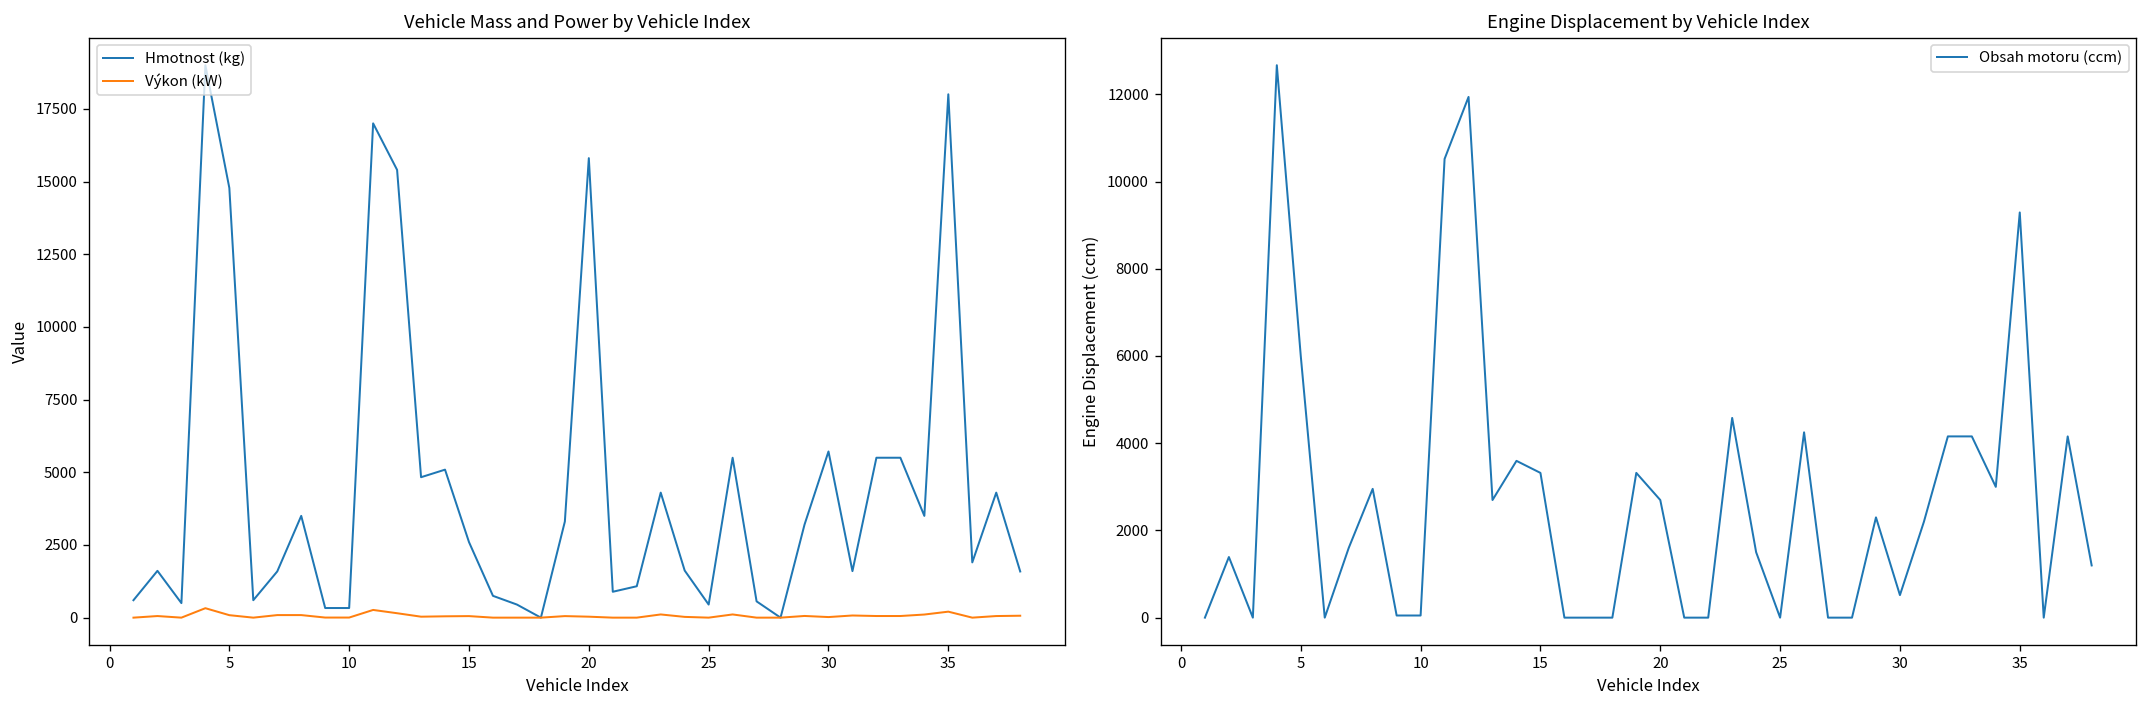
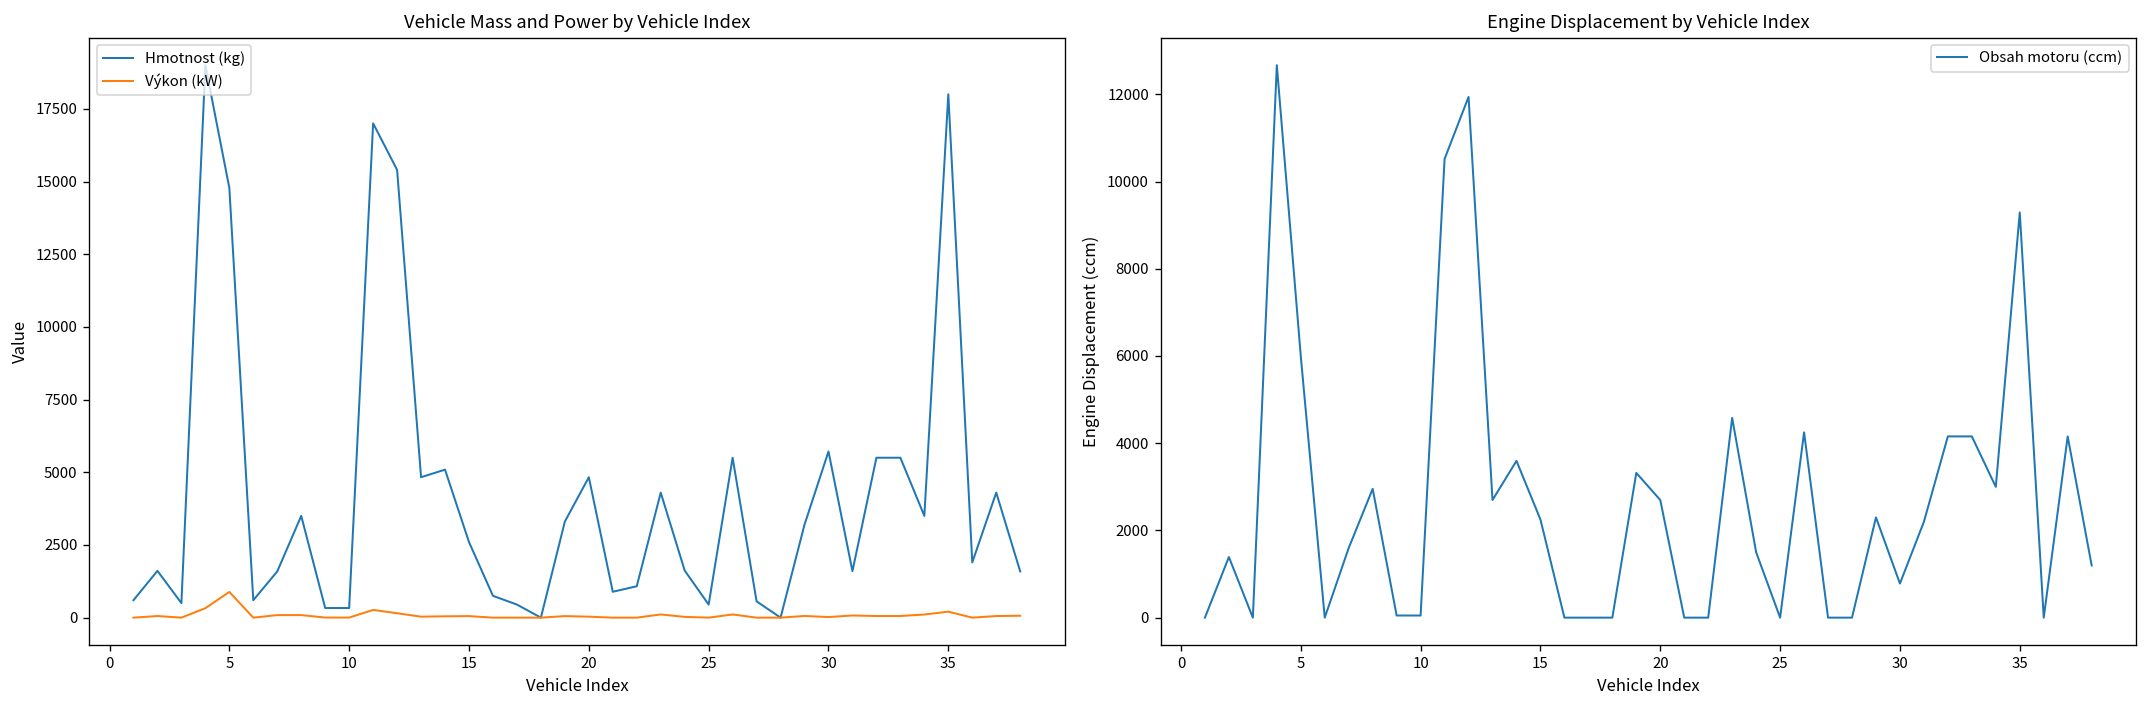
Vehicle Mass and Power by Vehicle Index, Výkon (kW), 5: 100 -> 900
Vehicle Mass and Power by Vehicle Index, Hmotnost (kg), 20: 15800 -> 4800
Engine Displacement by Vehicle Index, 15: 3300 -> 2300
Engine Displacement by Vehicle Index, 30: 500 -> 800
